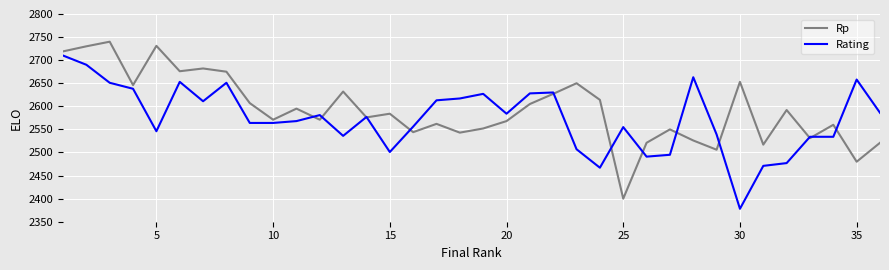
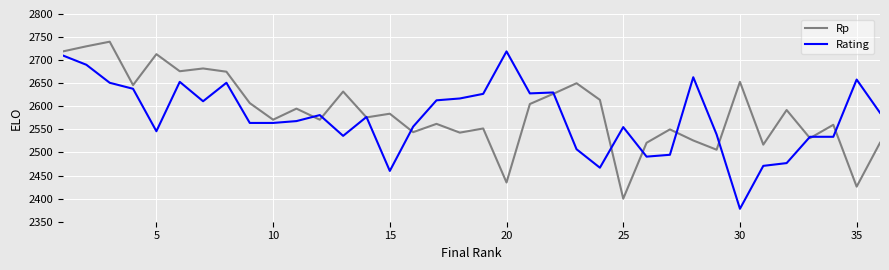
Rp, 5: 2730 -> 2710
Rating, 15: 2500 -> 2460
Rp, 20: 2570 -> 2440
Rating, 20: 2580 -> 2720
Rp, 35: 2480 -> 2430
